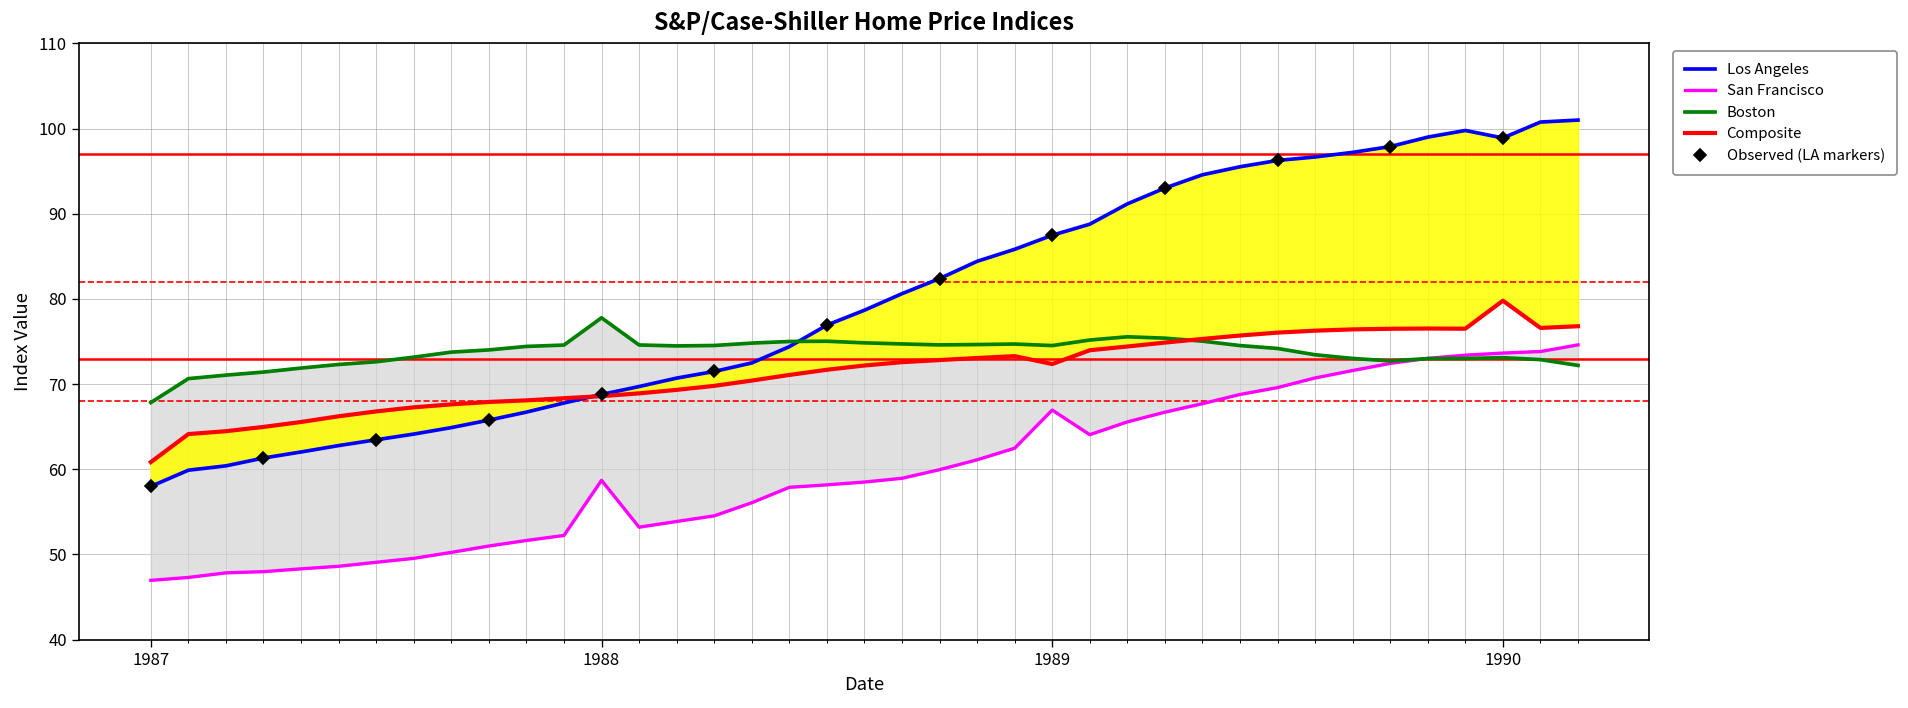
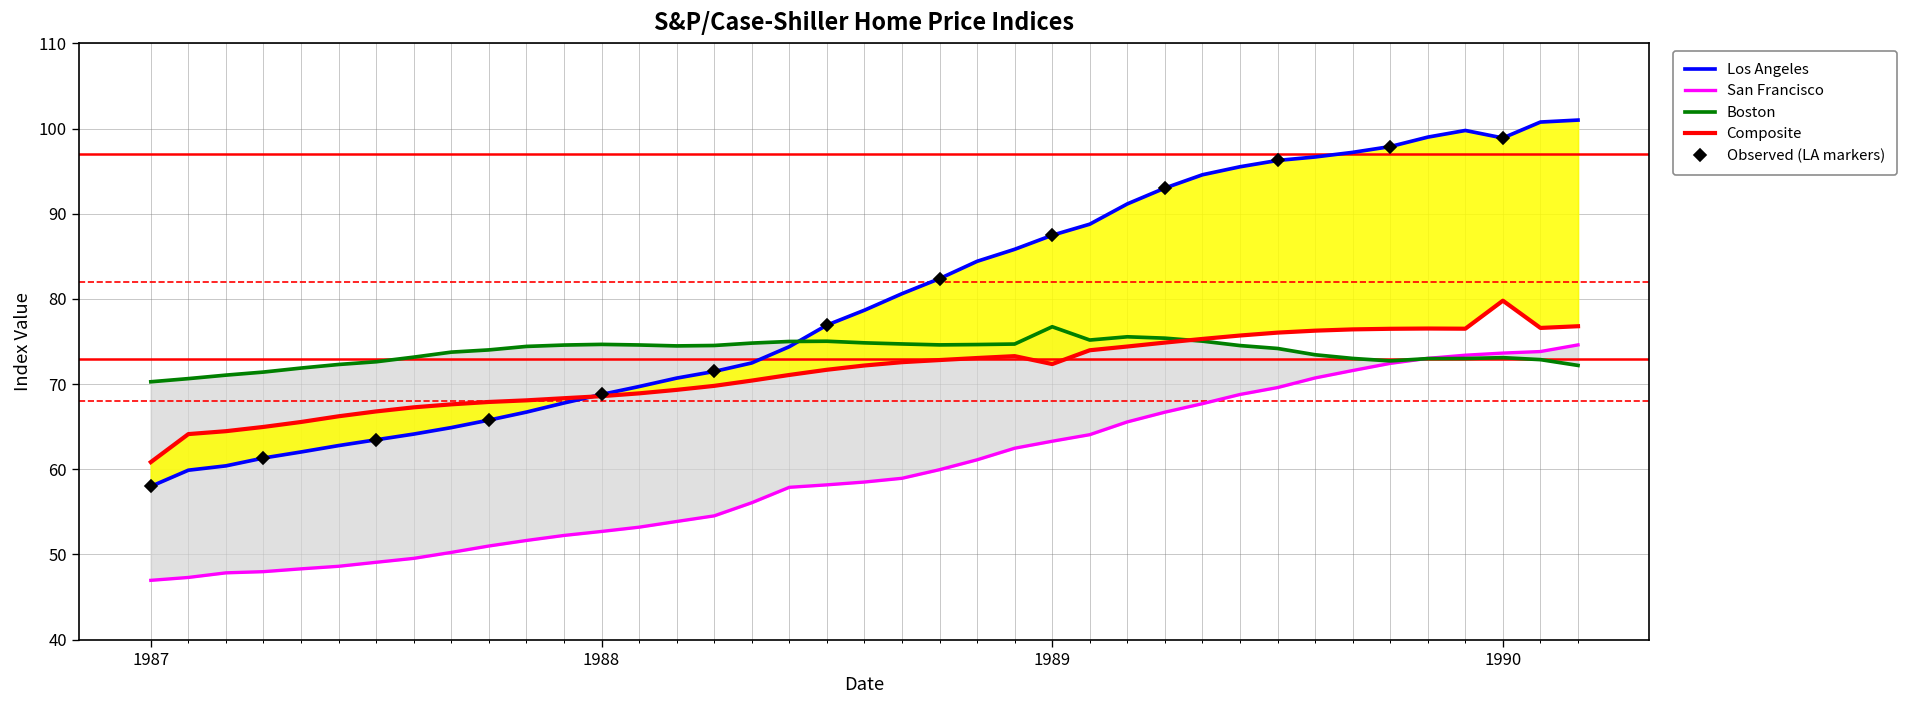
Boston, 1987: 68 -> 70
San Francisco, 1988: 59 -> 53
Boston, 1988: 78 -> 75
San Francisco, 1989: 67 -> 63
Boston, 1989: 75 -> 77
